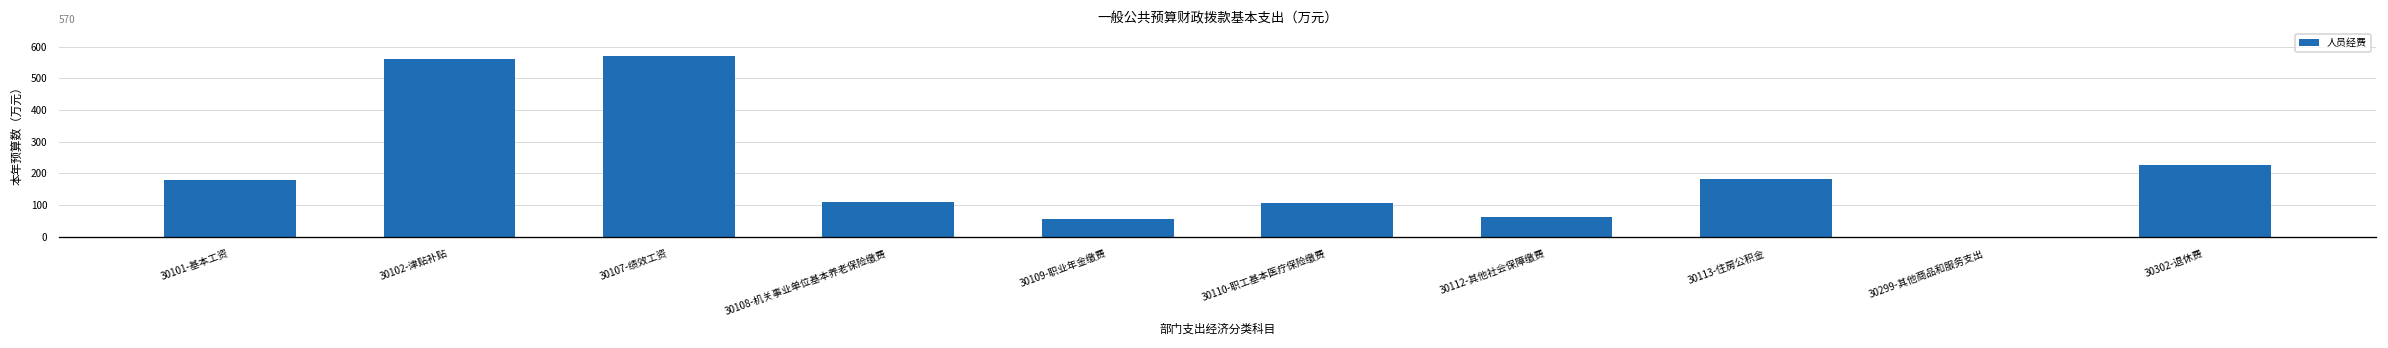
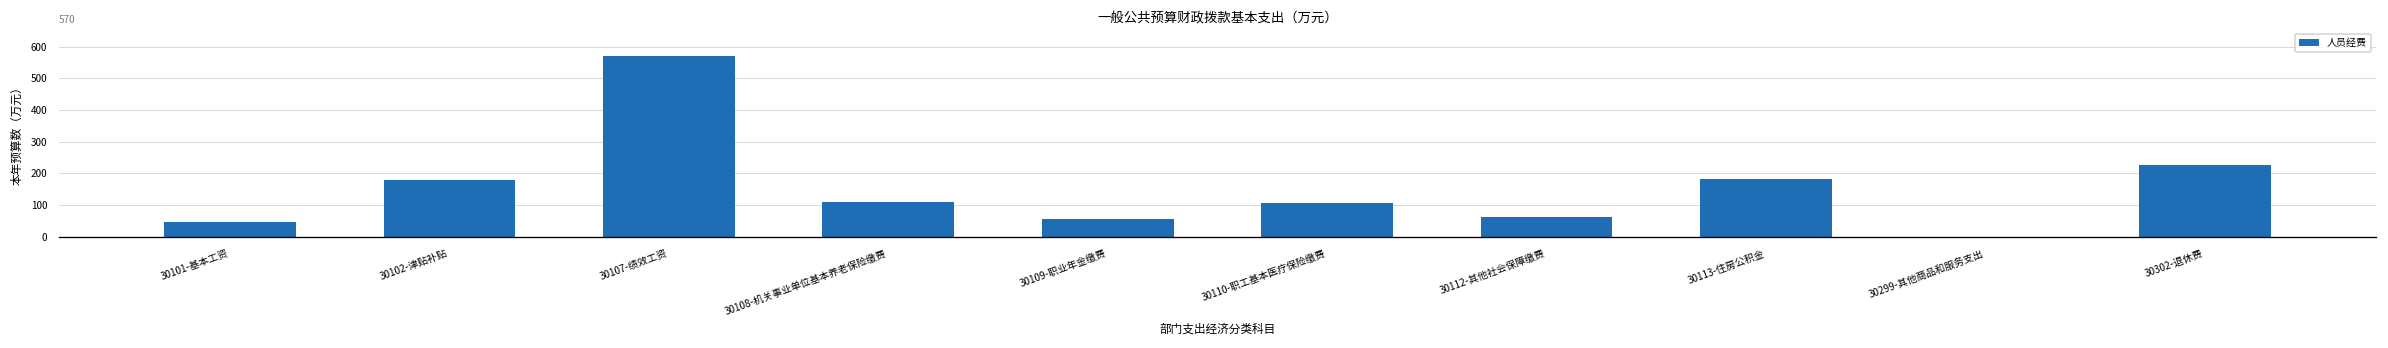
30101-基本工资: 180 -> 50
30102-津贴补贴: 560 -> 180
